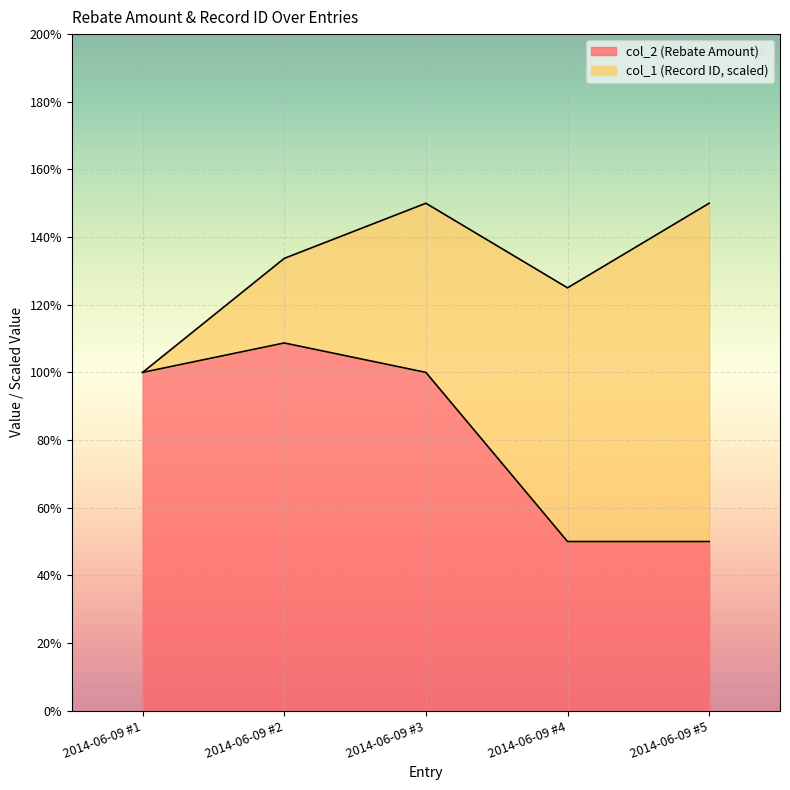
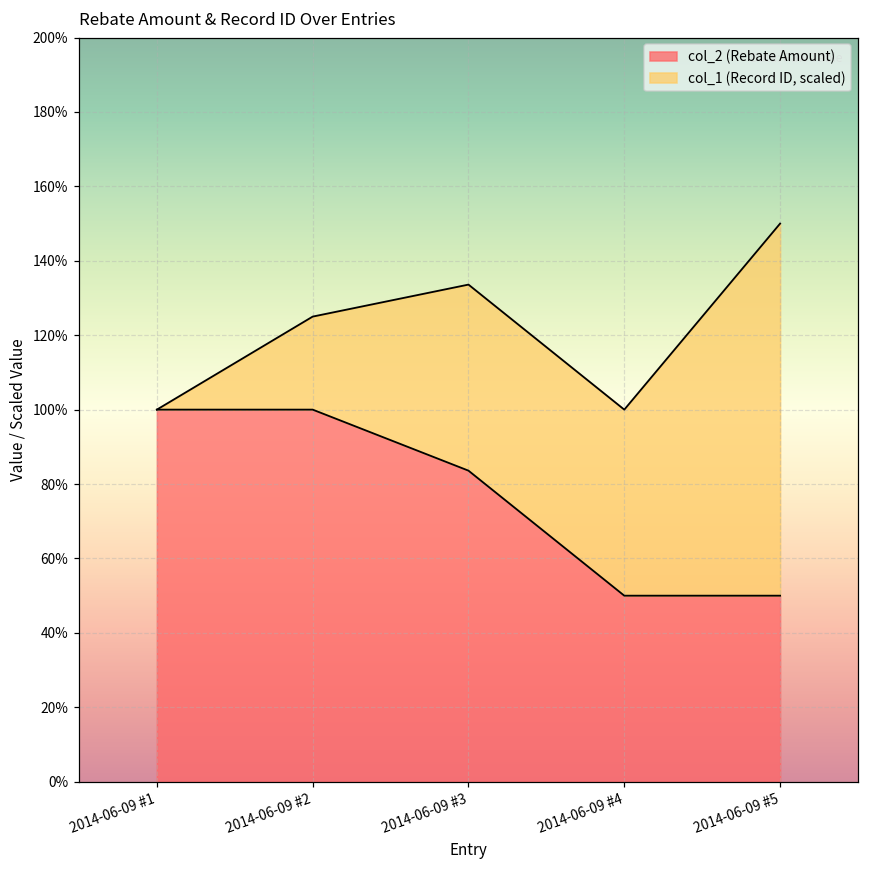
col_2 (Rebate Amount), 2014-06-09 #2: 109% -> 100%
col_2 (Rebate Amount), 2014-06-09 #3: 100% -> 84%
col_1 (Record ID, scaled), 2014-06-09 #4: 75% -> 50%
